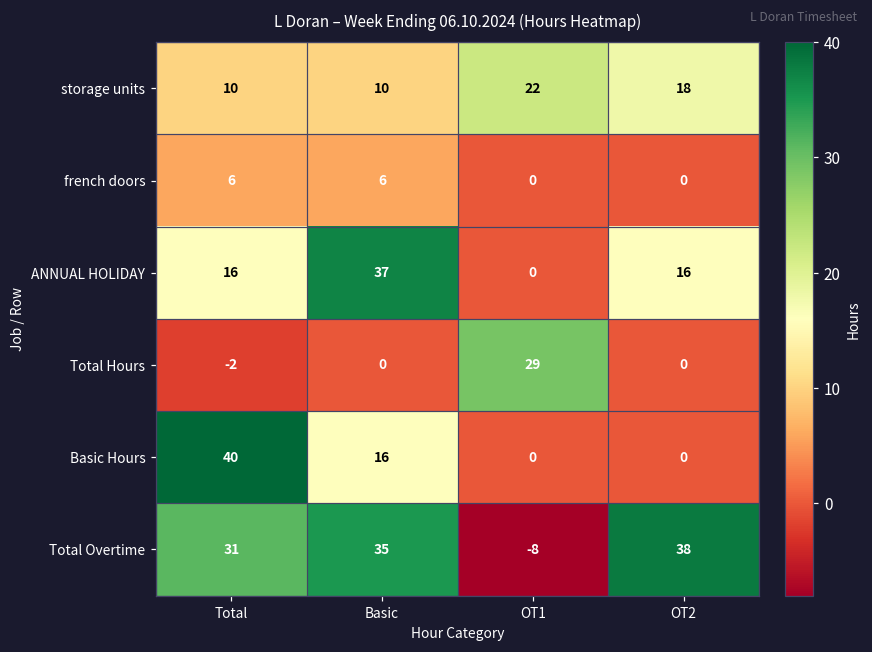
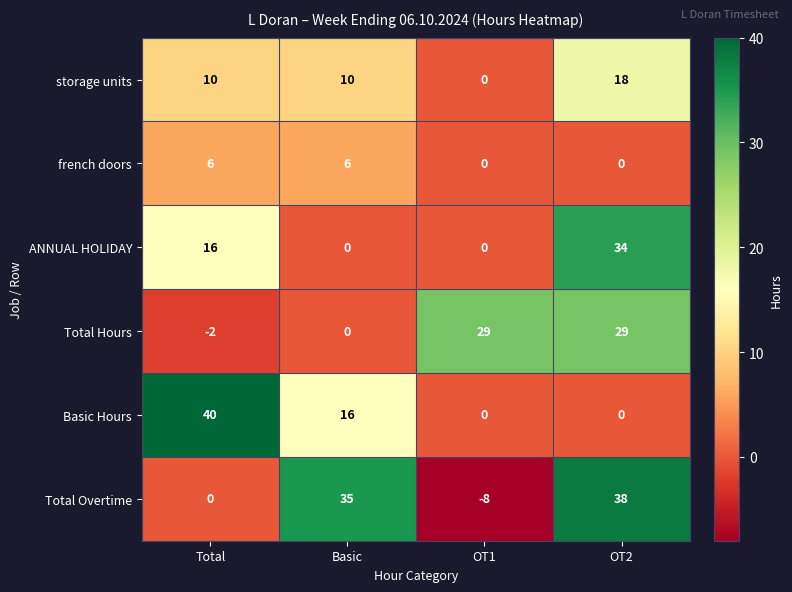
storage units, OT1: 22 -> 0
ANNUAL HOLIDAY, Basic: 37 -> 0
ANNUAL HOLIDAY, OT2: 16 -> 34
Total Hours, OT2: 0 -> 29
Total Overtime, Total: 31 -> 0
